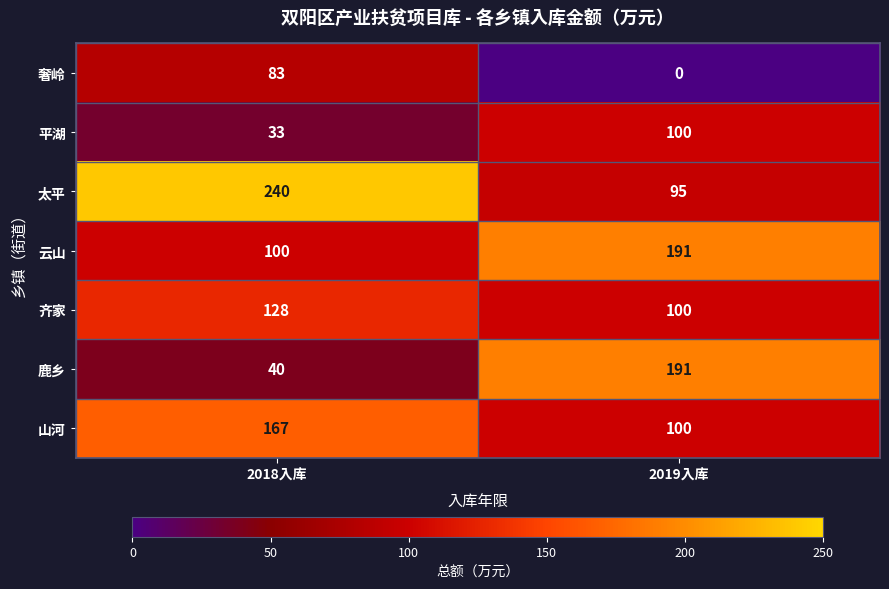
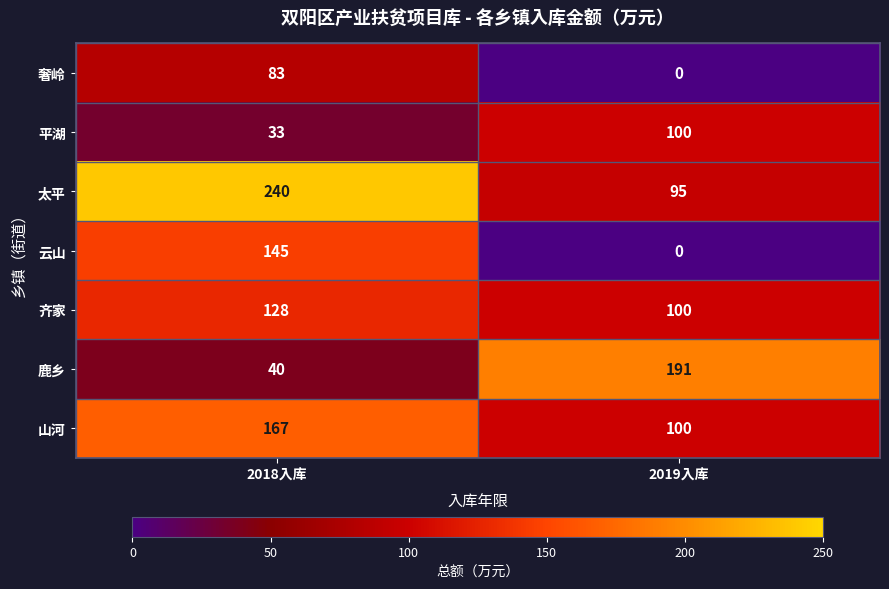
云山, 2018入库: 100 -> 145
云山, 2019入库: 191 -> 0
